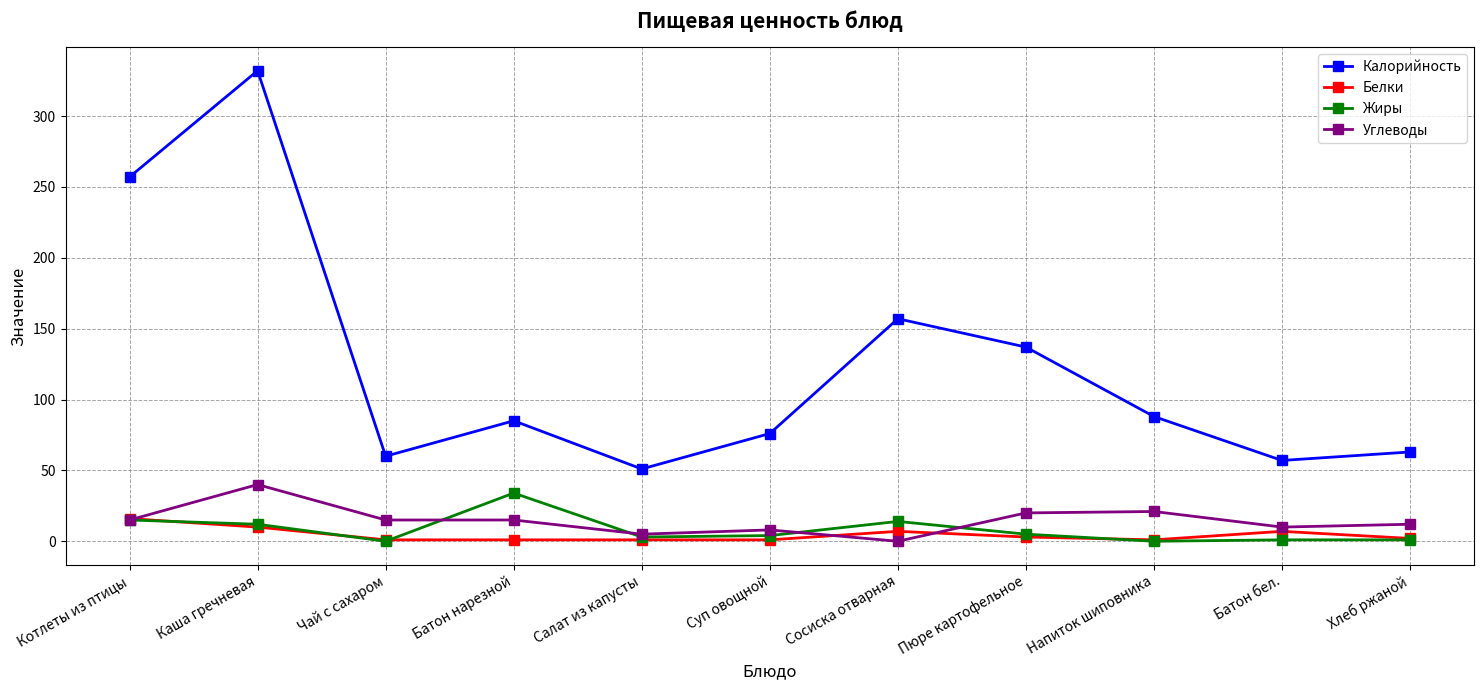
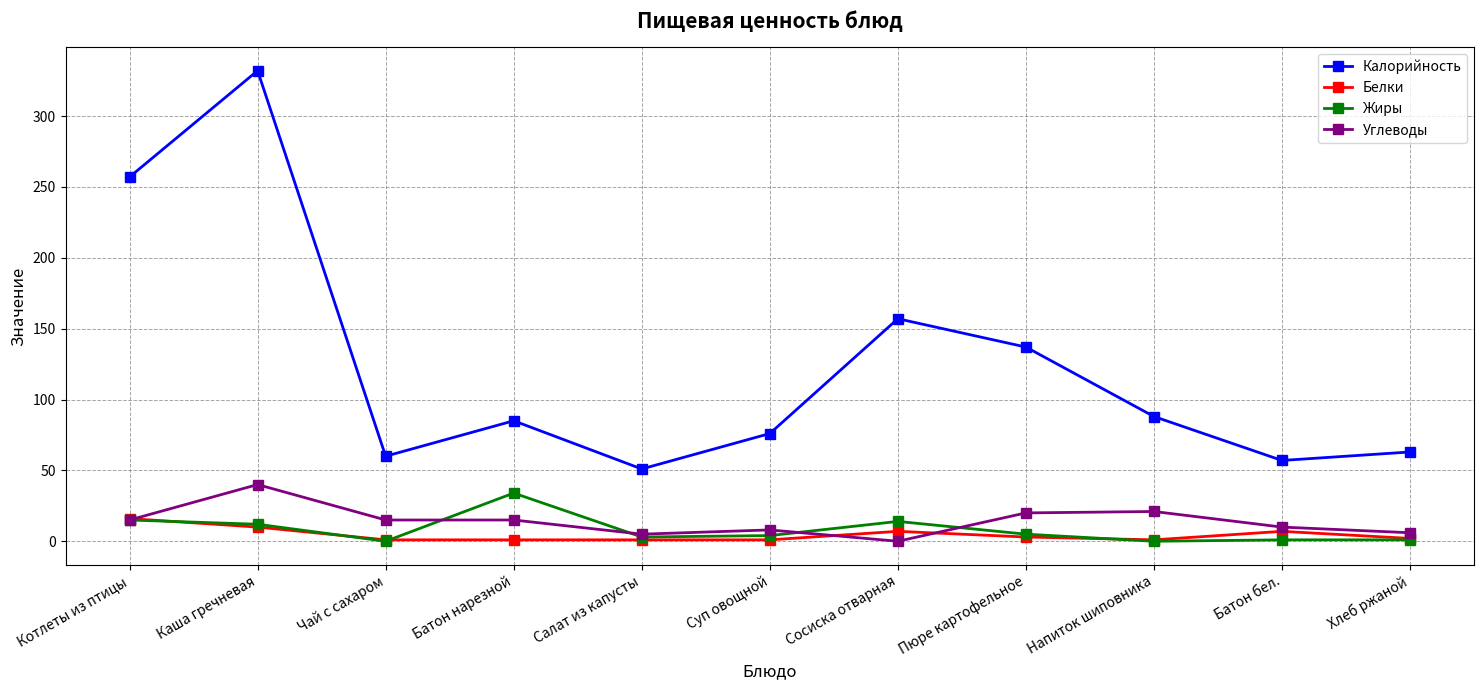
Углеводы, Хлеб ржаной: 12 -> 6
